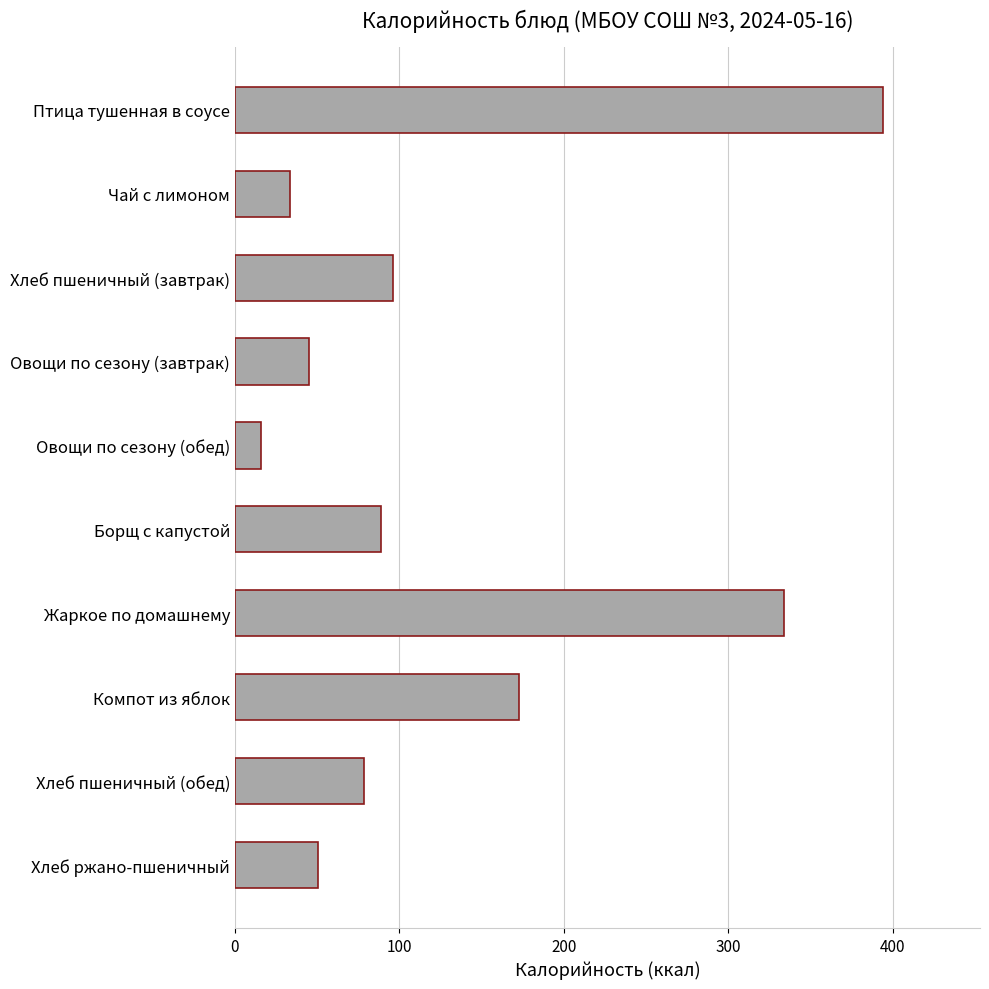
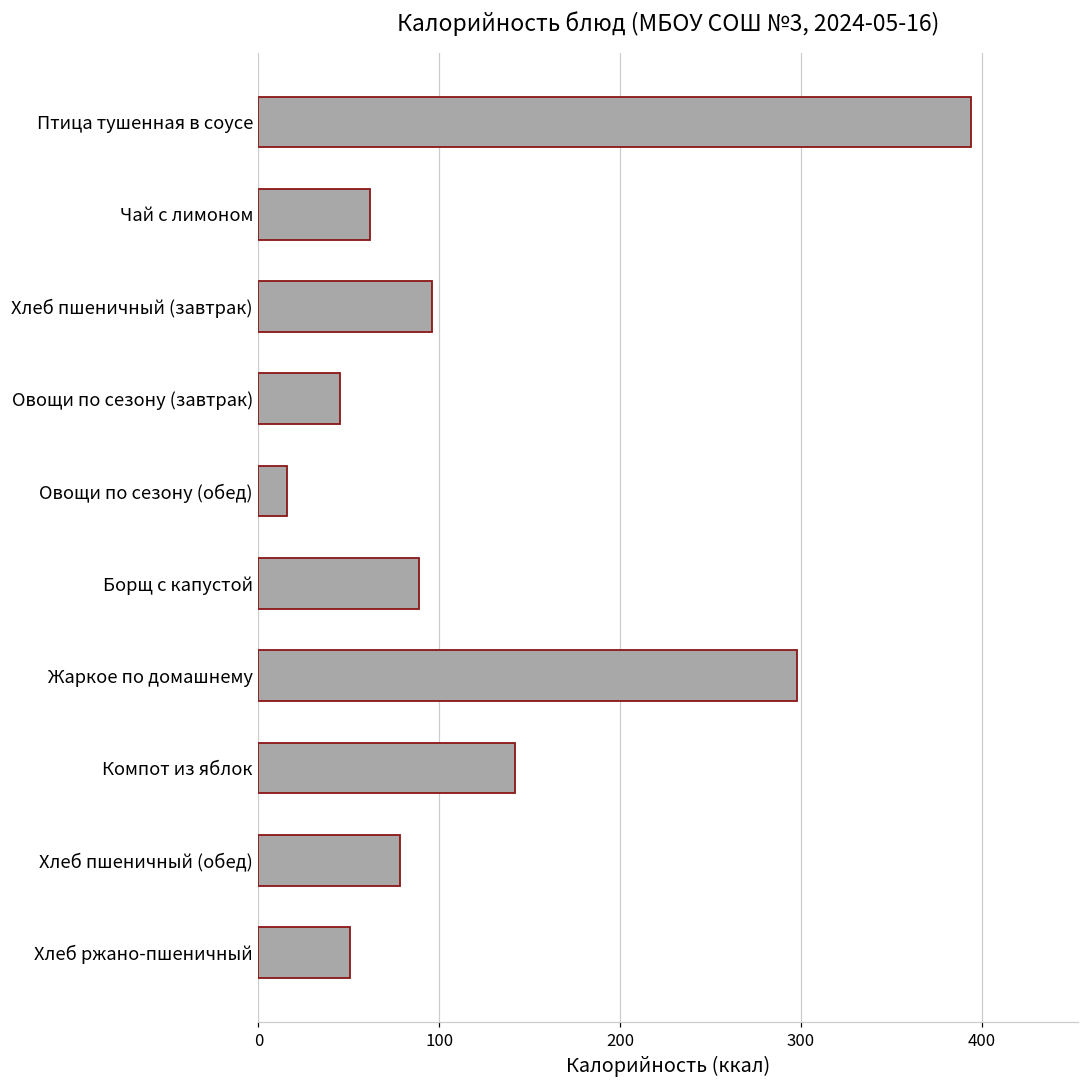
Чай с лимоном: 34 -> 62
Жаркое по домашнему: 334 -> 298
Компот из яблок: 173 -> 142
